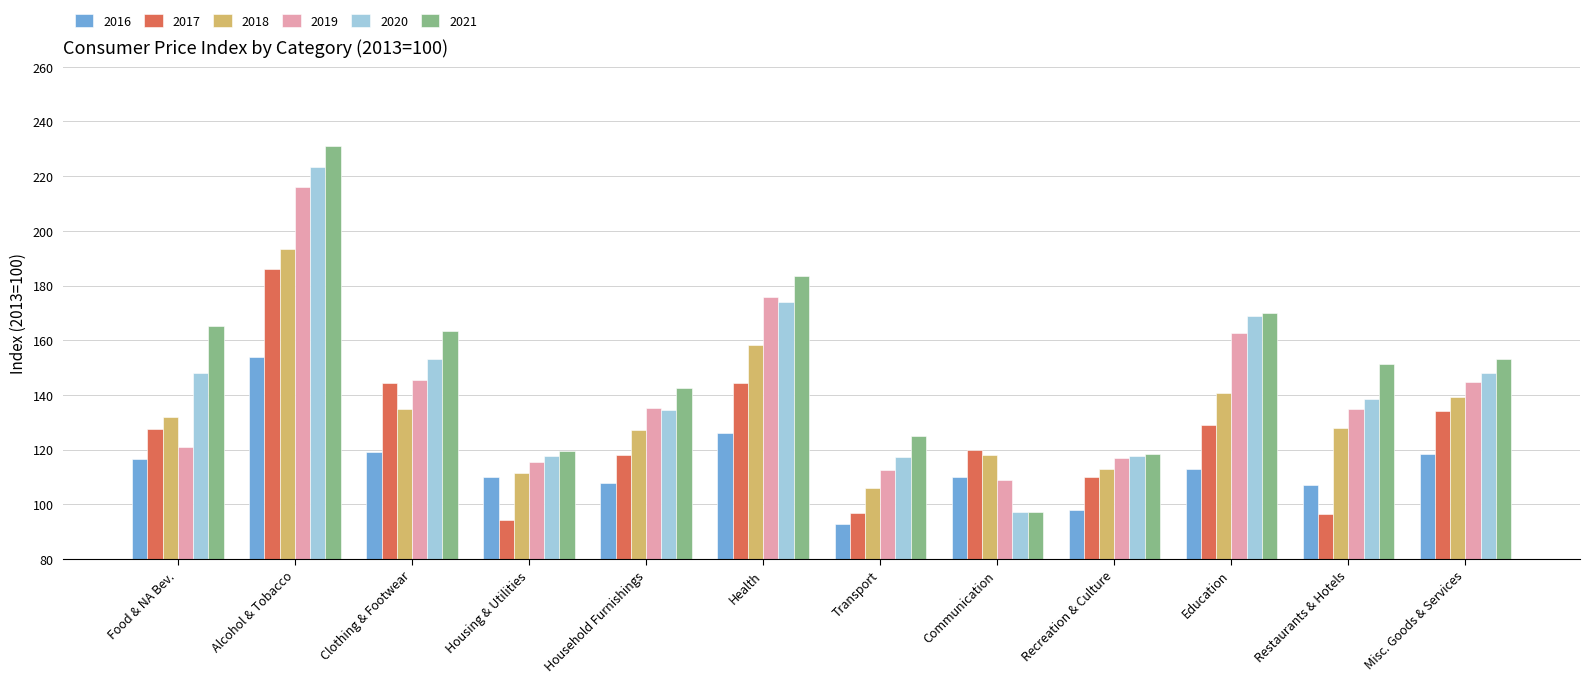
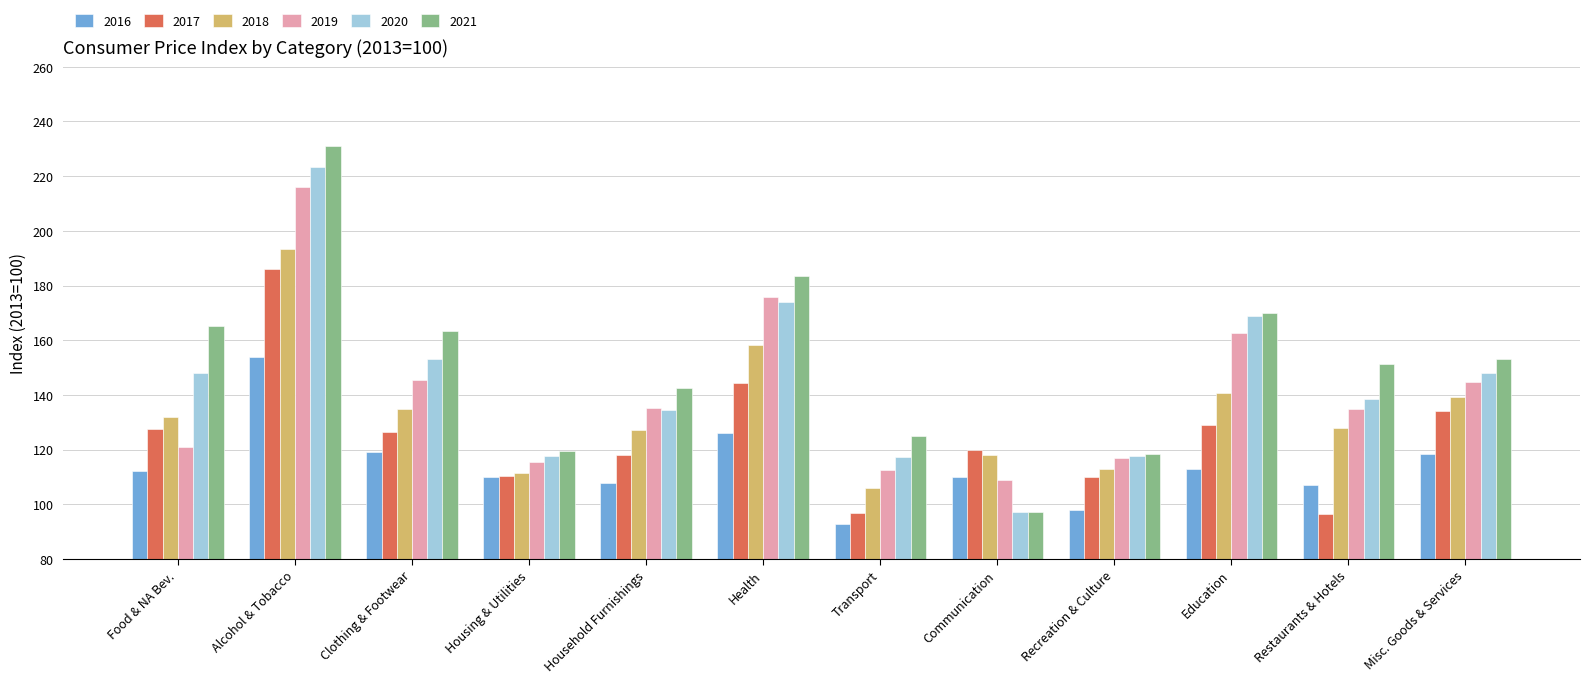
2016, Food & NA Bev.: 117 -> 112
2017, Clothing & Footwear: 144 -> 126
2017, Housing & Utilities: 94 -> 110
